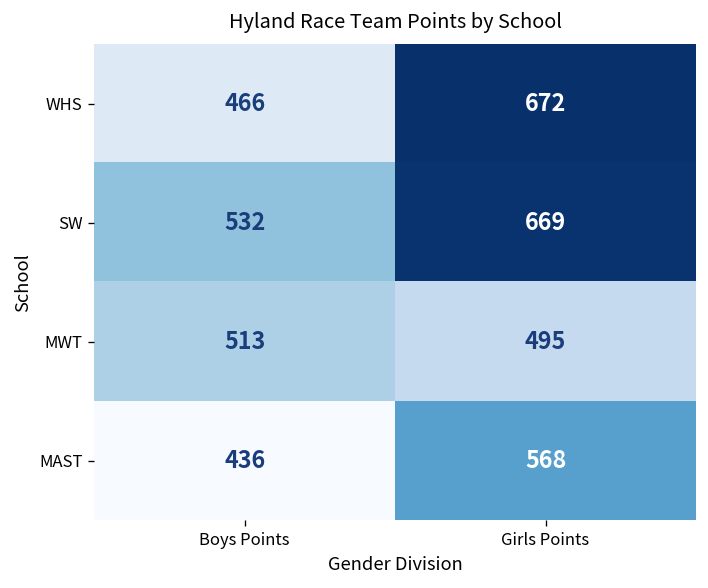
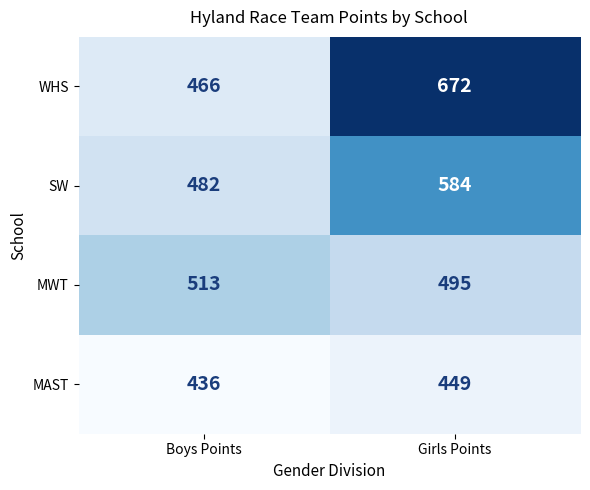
SW, Boys Points: 532 -> 482
SW, Girls Points: 669 -> 584
MAST, Girls Points: 568 -> 449
